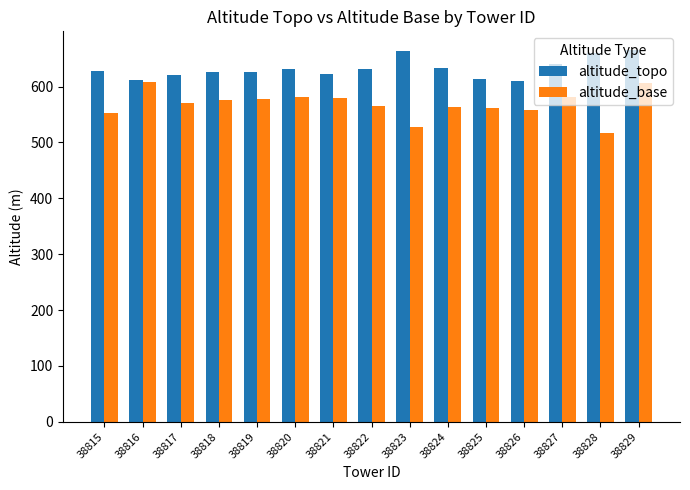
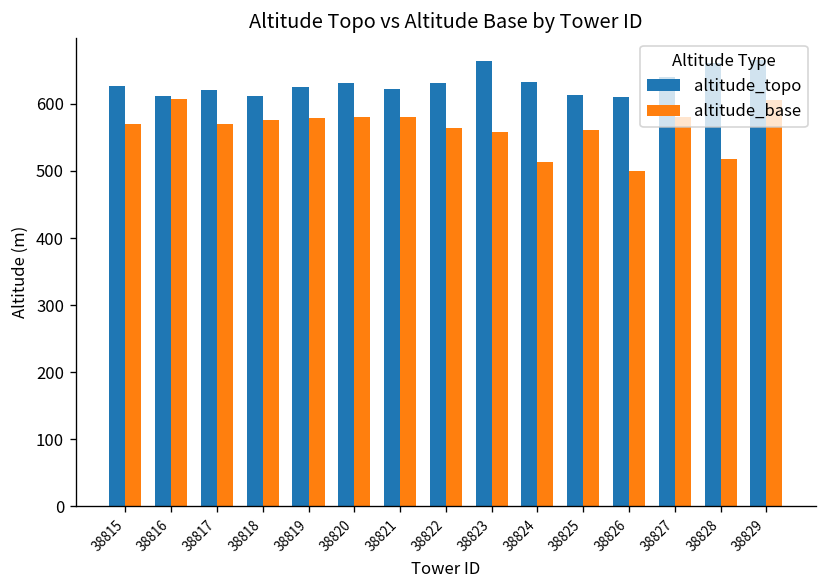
altitude_base, 38815: 550 -> 570
altitude_topo, 38818: 630 -> 610
altitude_base, 38823: 530 -> 560
altitude_base, 38824: 560 -> 510
altitude_base, 38826: 560 -> 500
